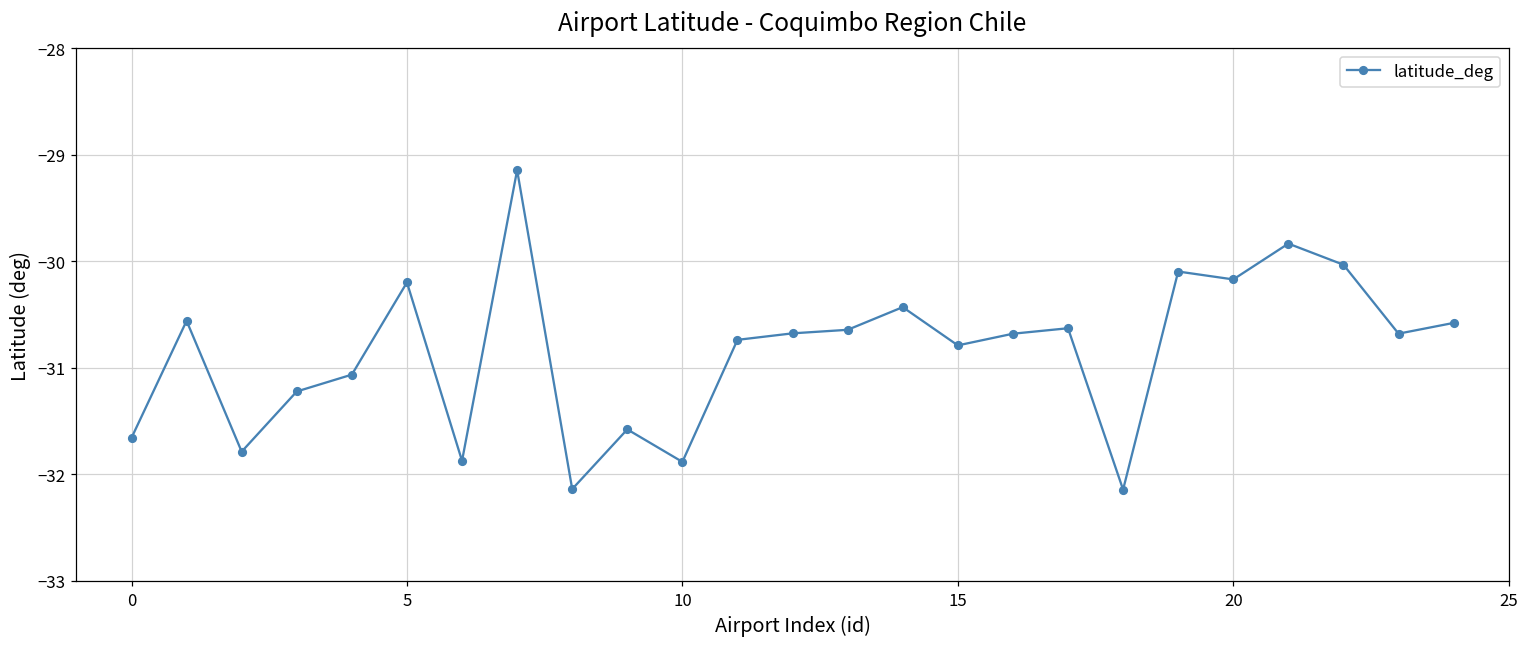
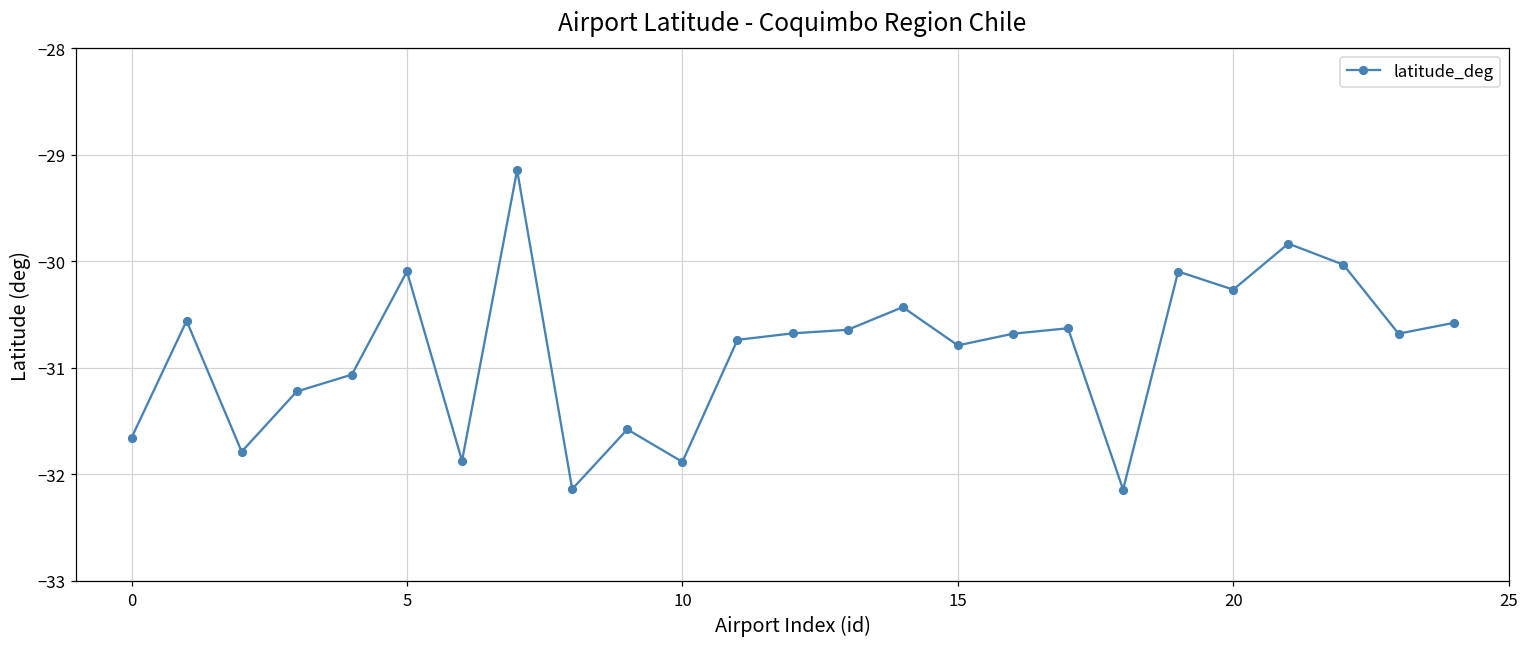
5: -30.2 -> -30.1
20: -30.2 -> -30.3
